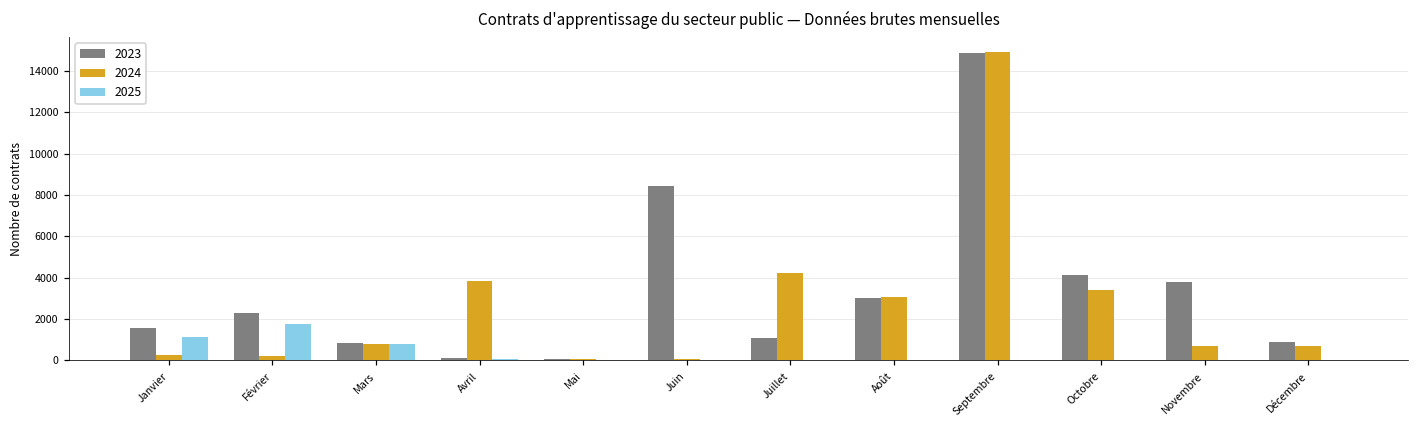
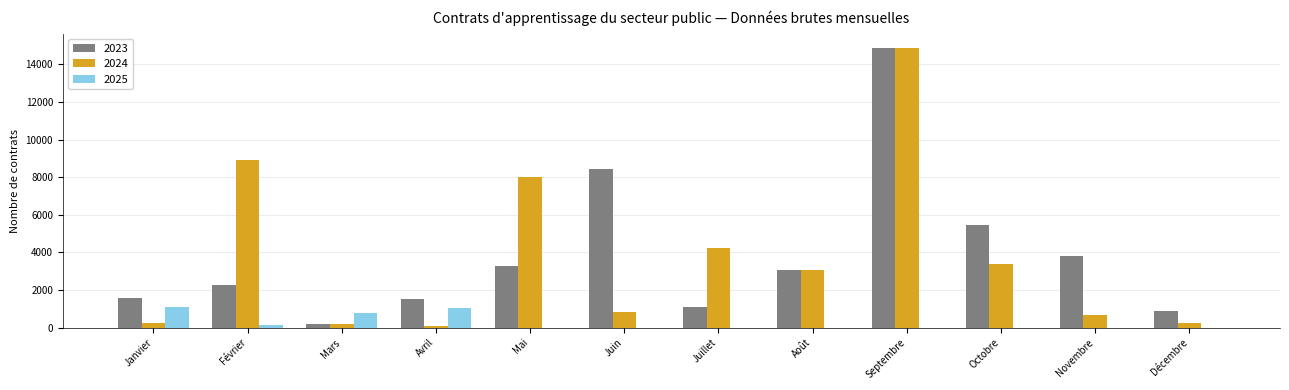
2024, Février: 200 -> 8900
2025, Février: 1800 -> 200
2023, Mars: 800 -> 200
2024, Mars: 800 -> 200
2023, Avril: 100 -> 1500
2024, Avril: 3800 -> 100
2025, Avril: 100 -> 1100
2023, Mai: 100 -> 3300
2024, Mai: 100 -> 8000
2024, Juin: 100 -> 800
2023, Octobre: 4100 -> 5400
2024, Décembre: 700 -> 200
